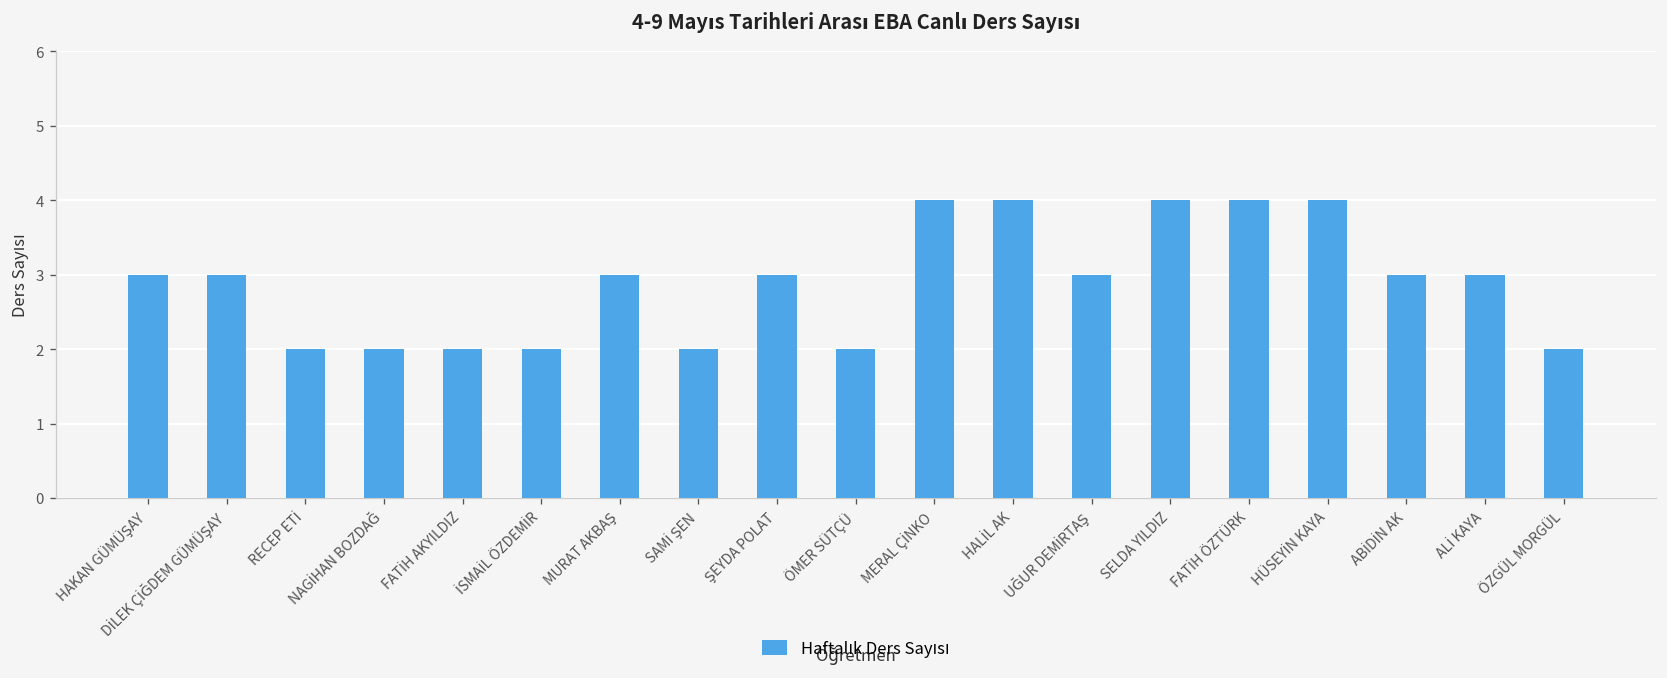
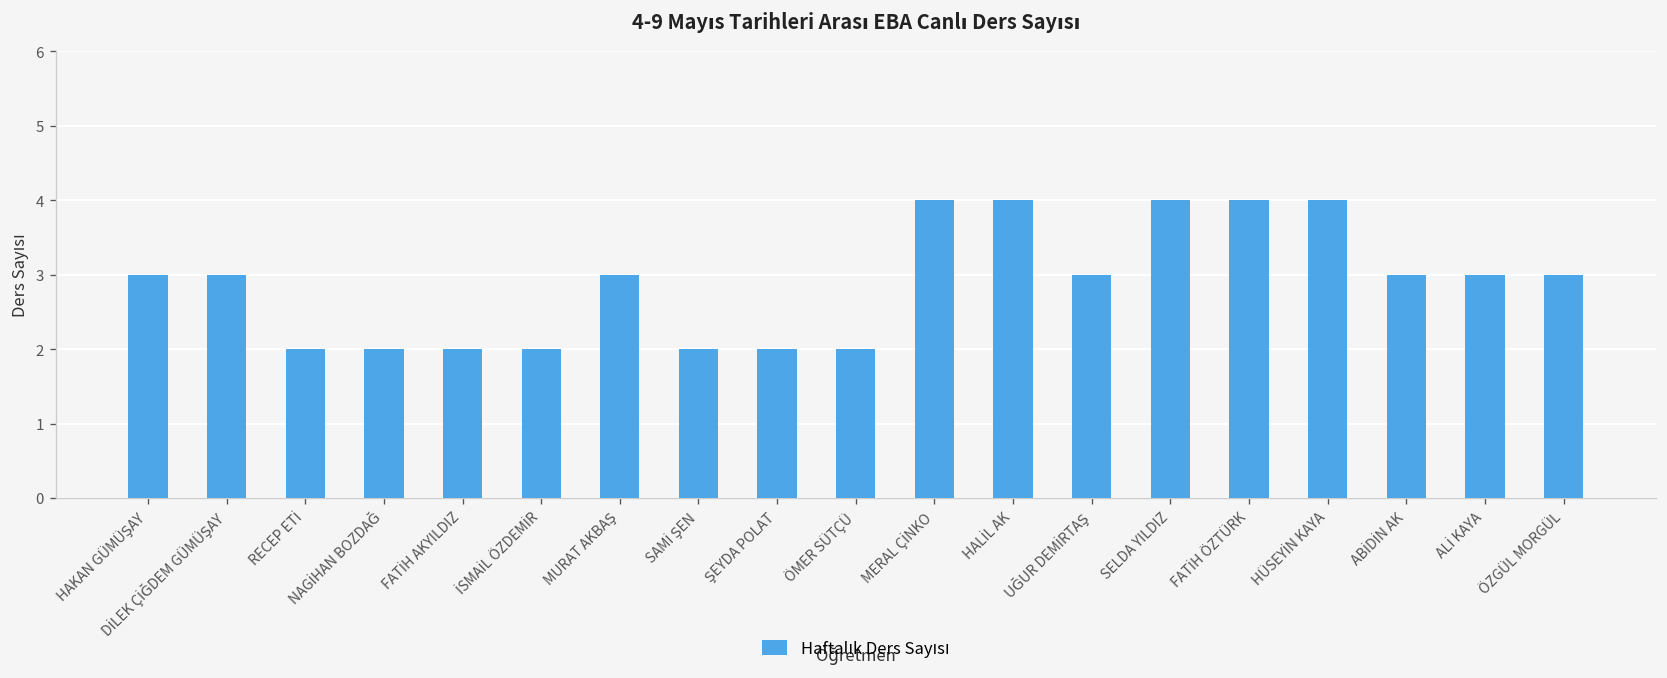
ŞEYDA POLAT: 3 -> 2
ÖZGÜL MORGÜL: 2 -> 3
